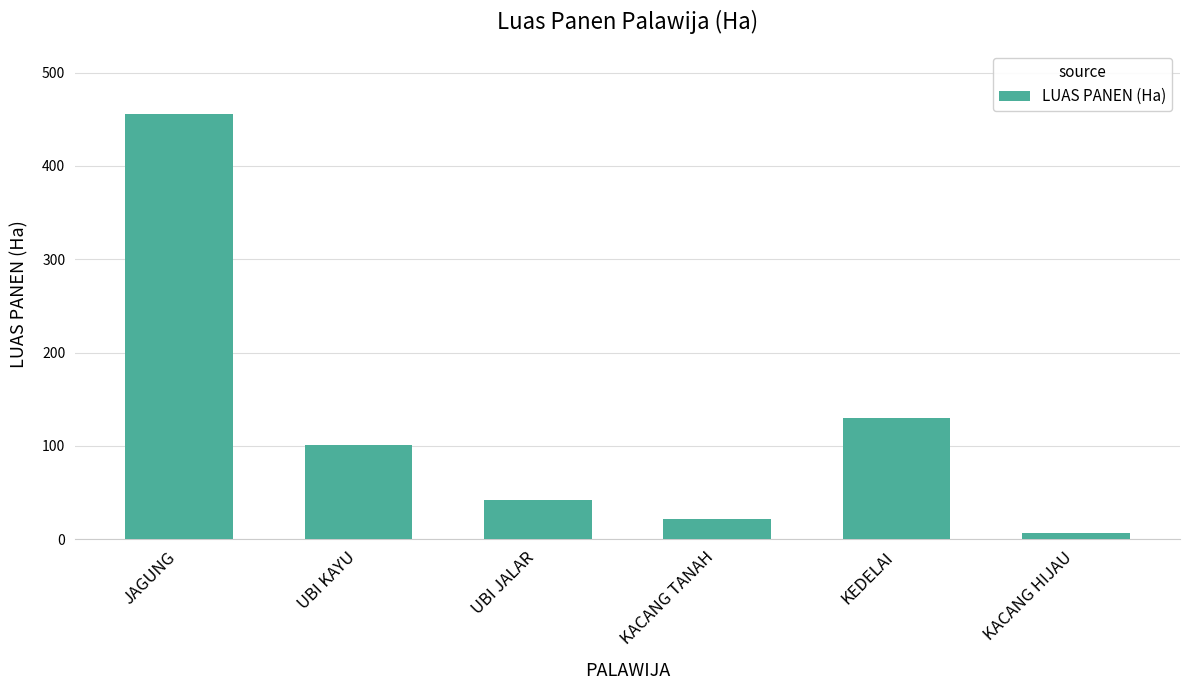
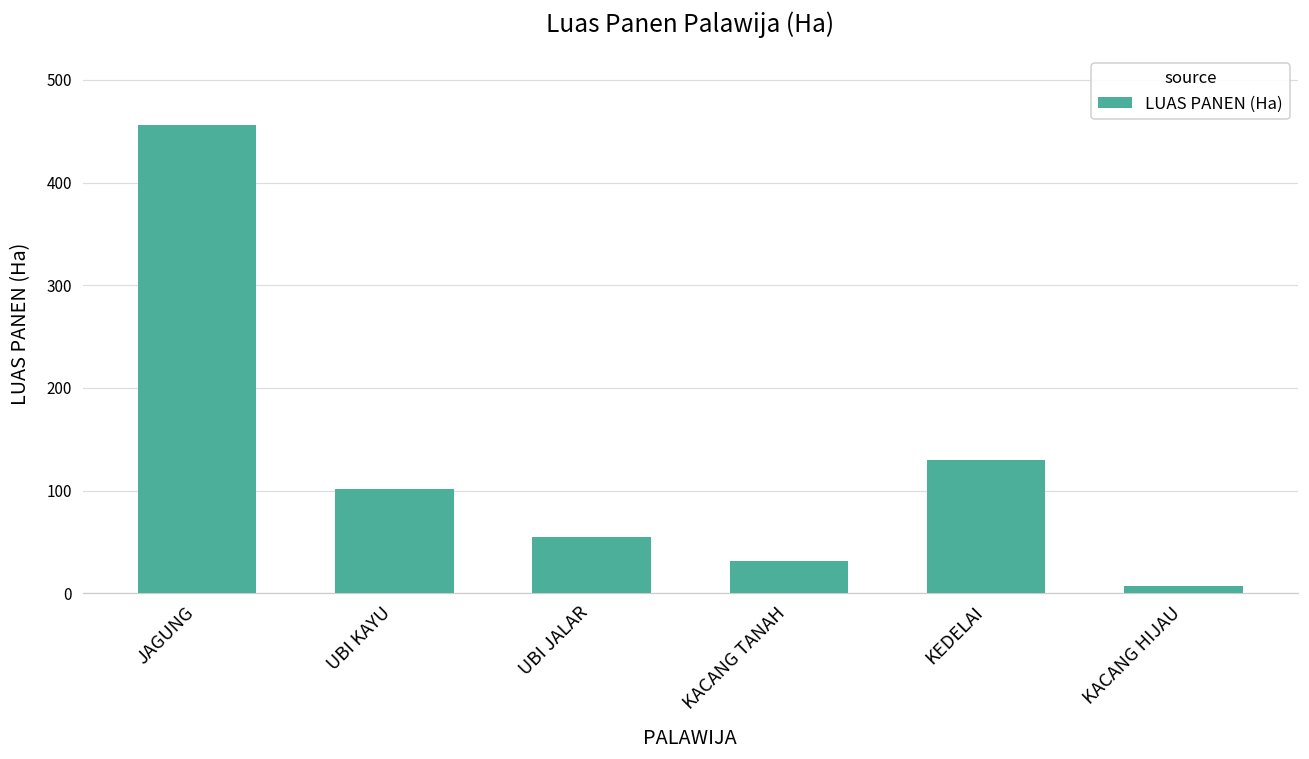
UBI JALAR: 40 -> 60
KACANG TANAH: 20 -> 30
